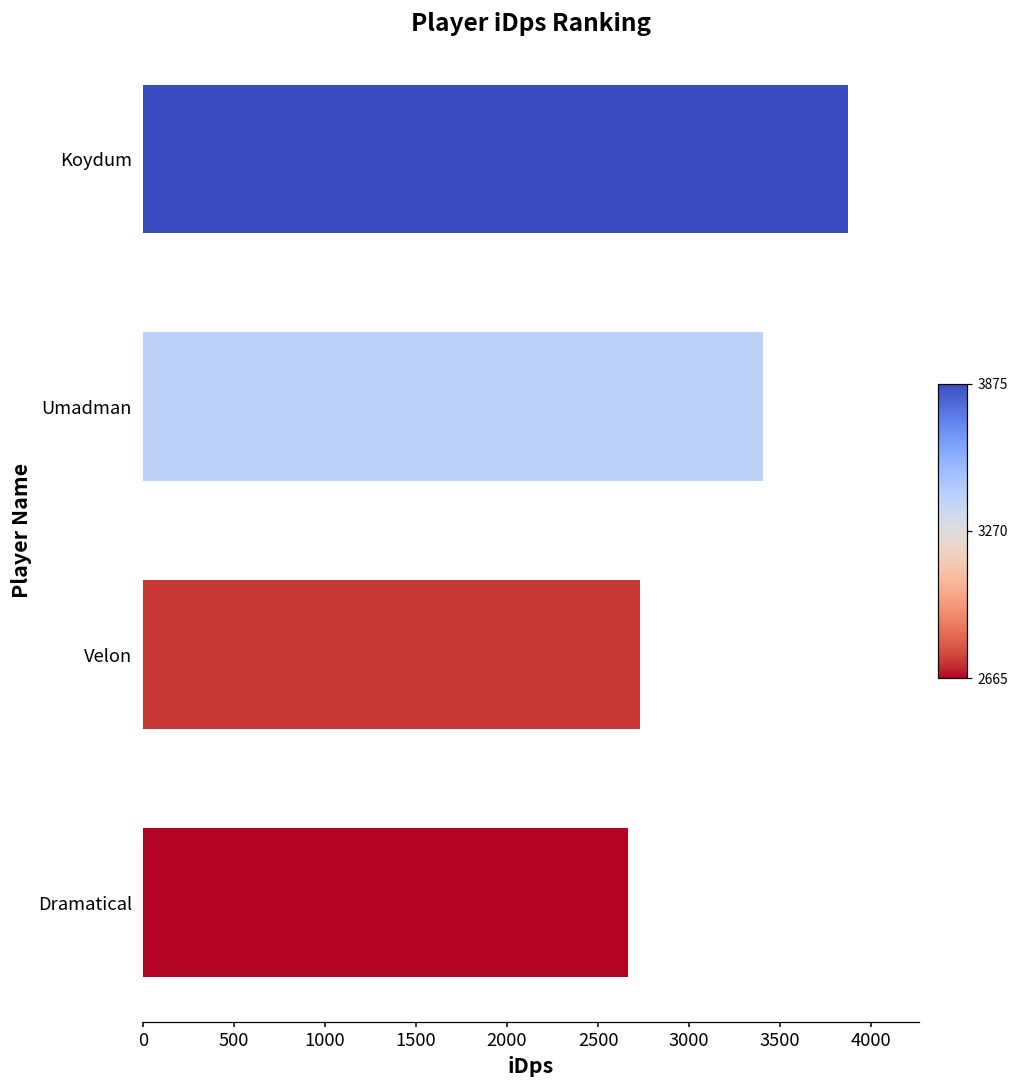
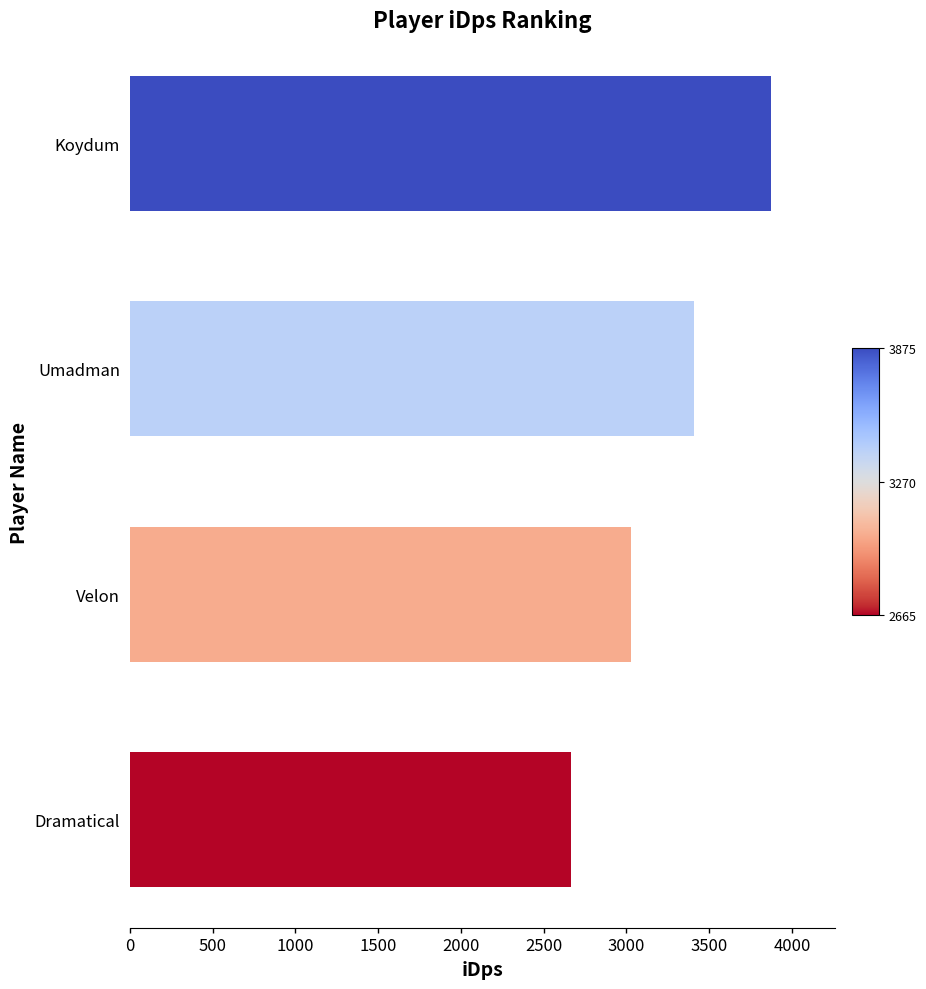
Velon: 2730 -> 3030
